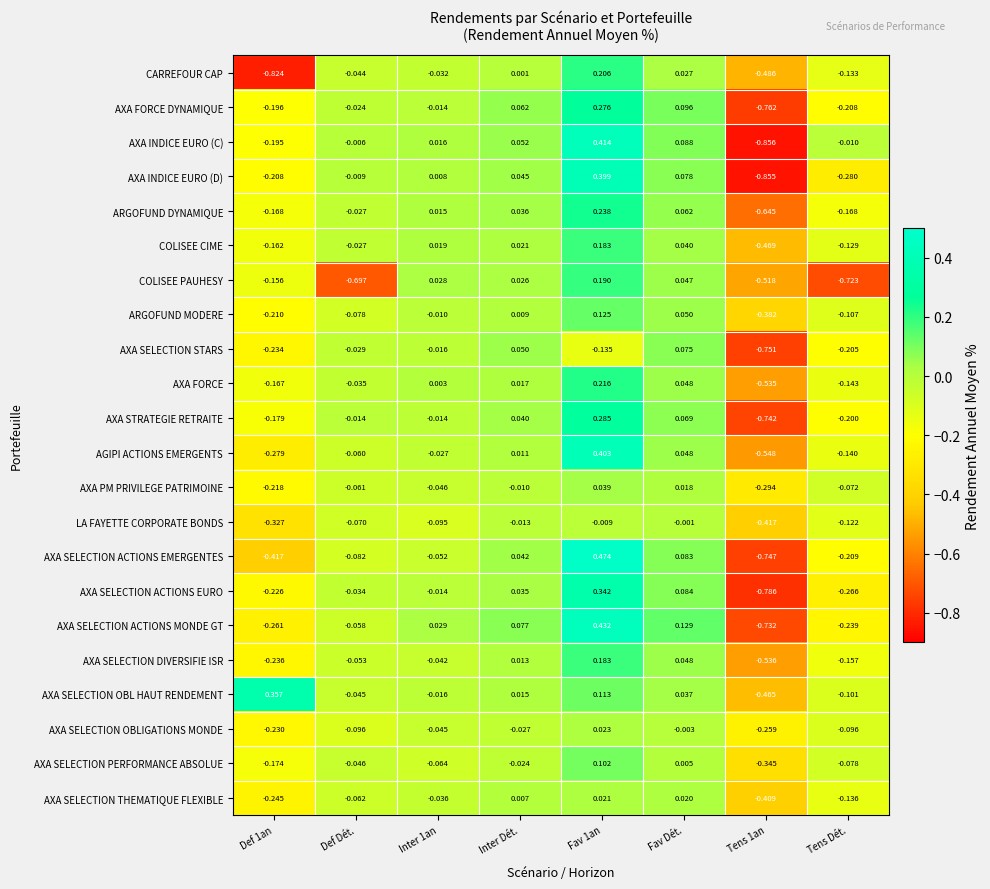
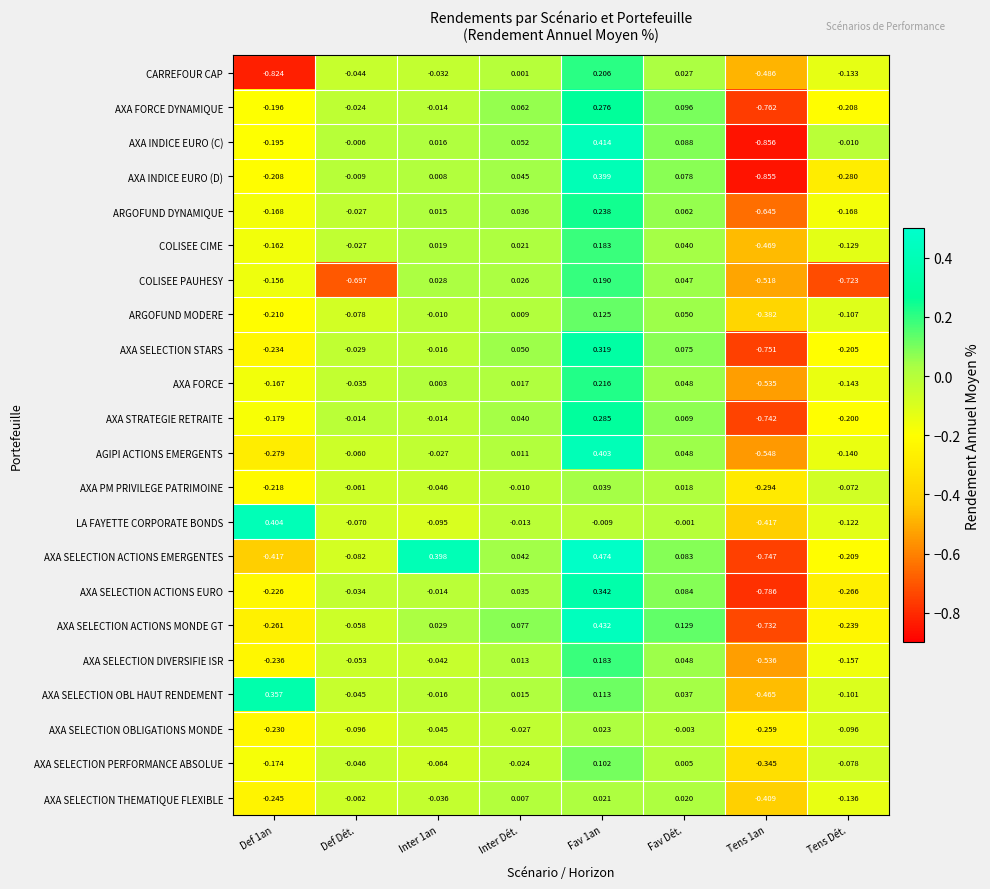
AXA SELECTION STARS, Fav 1an: -0.135 -> 0.319
LA FAYETTE CORPORATE BONDS, Def 1an: -0.327 -> 0.404
AXA SELECTION ACTIONS EMERGENTES, Inter 1an: -0.052 -> 0.398
